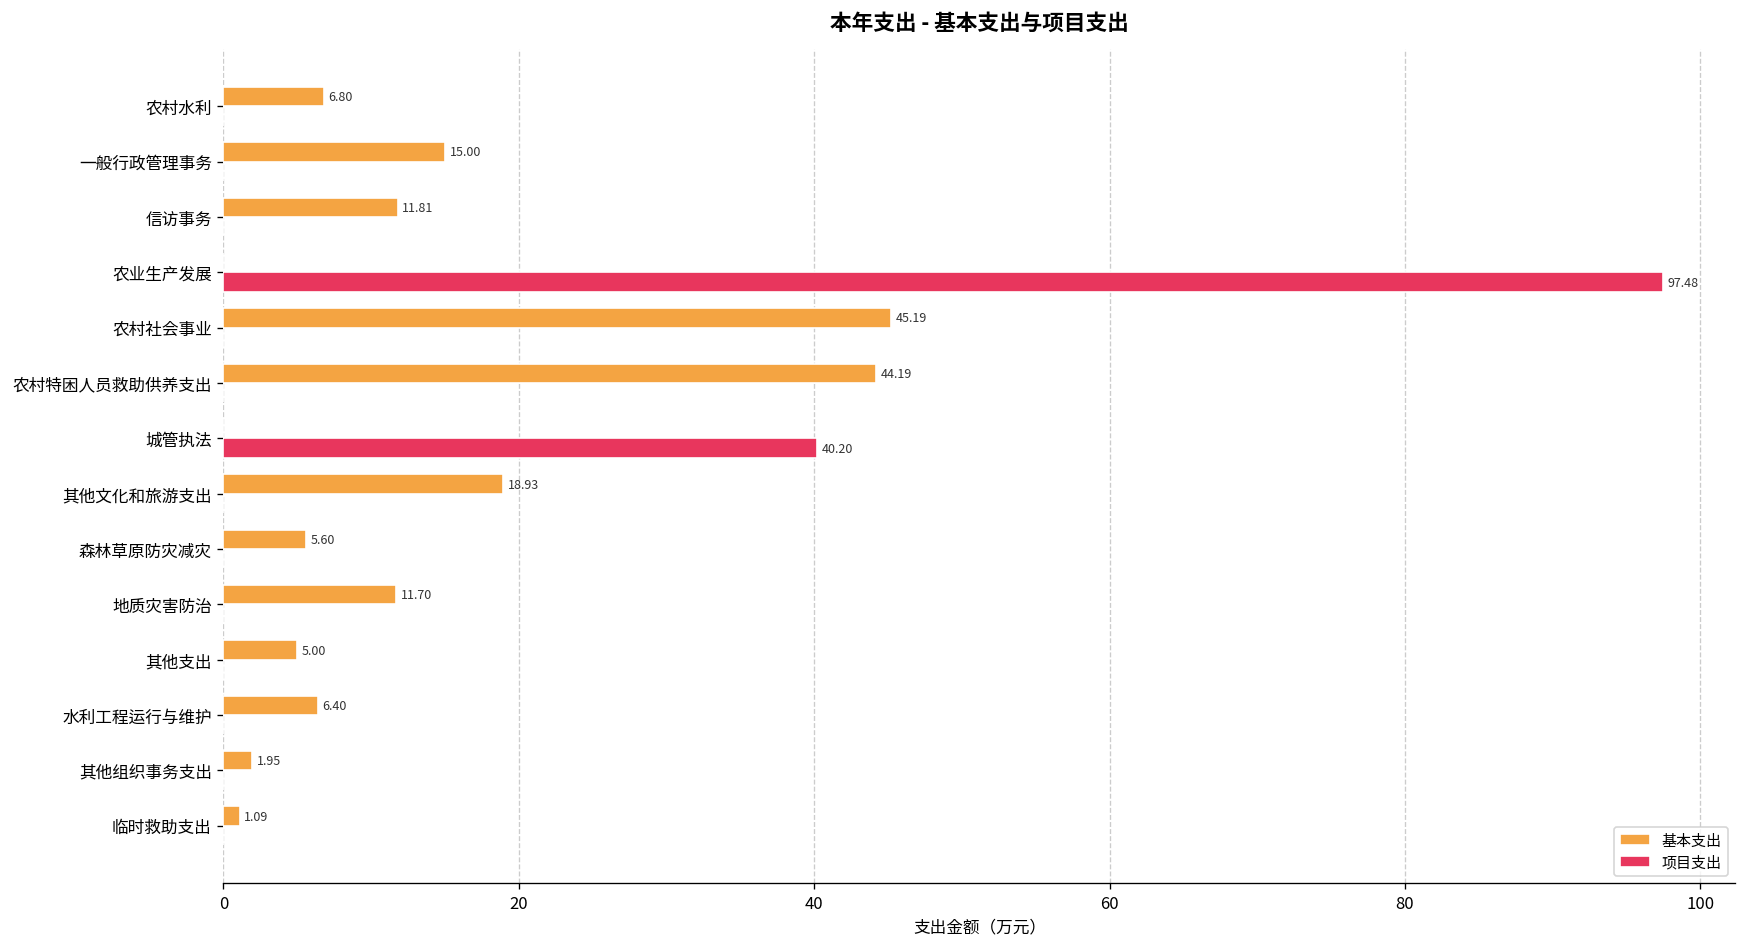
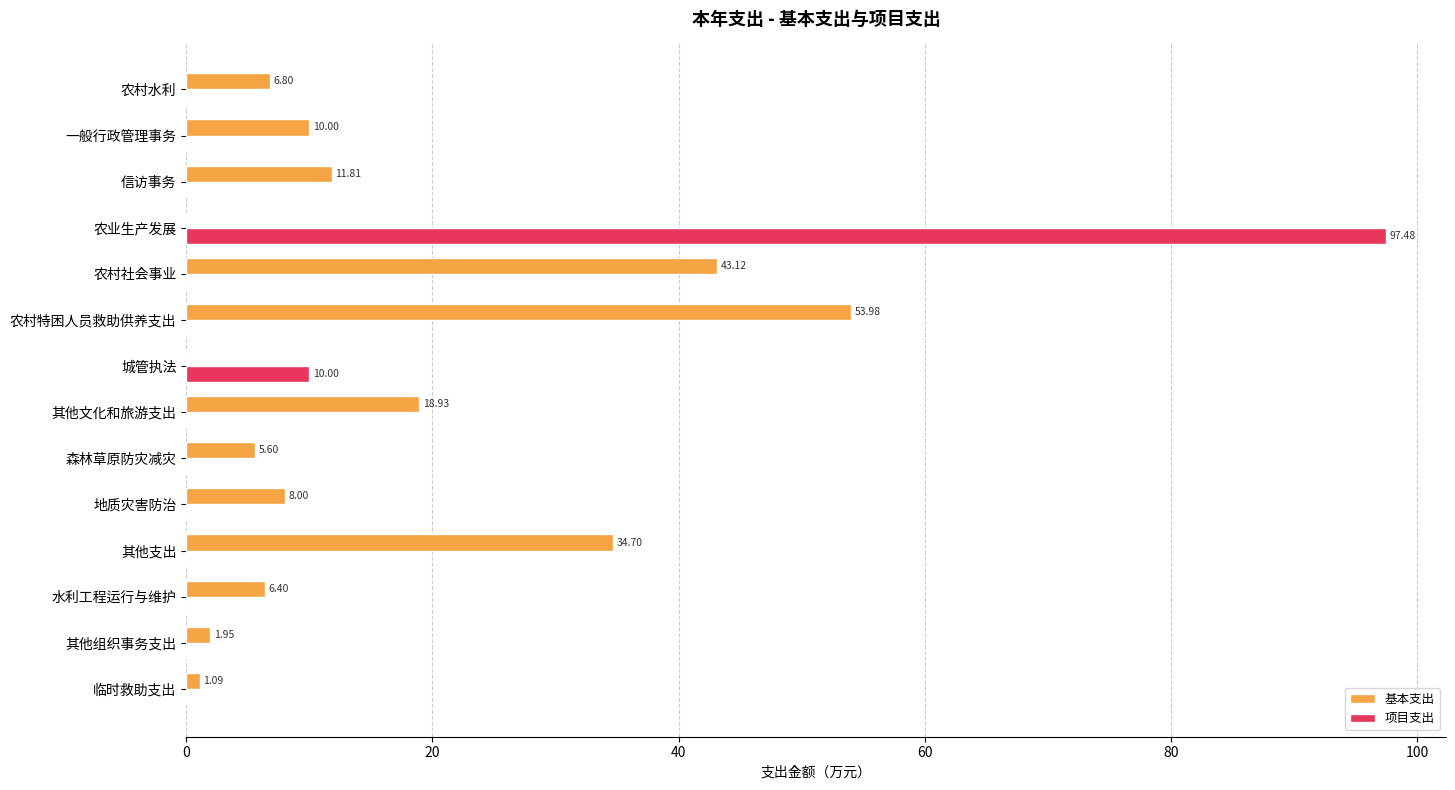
基本支出, 一般行政管理事务: 15.00 -> 10.00
基本支出, 农村社会事业: 45.19 -> 43.12
基本支出, 农村特困人员救助供养支出: 44.19 -> 53.98
项目支出, 城管执法: 40.20 -> 10.00
基本支出, 地质灾害防治: 11.70 -> 8.00
基本支出, 其他支出: 5.00 -> 34.70
